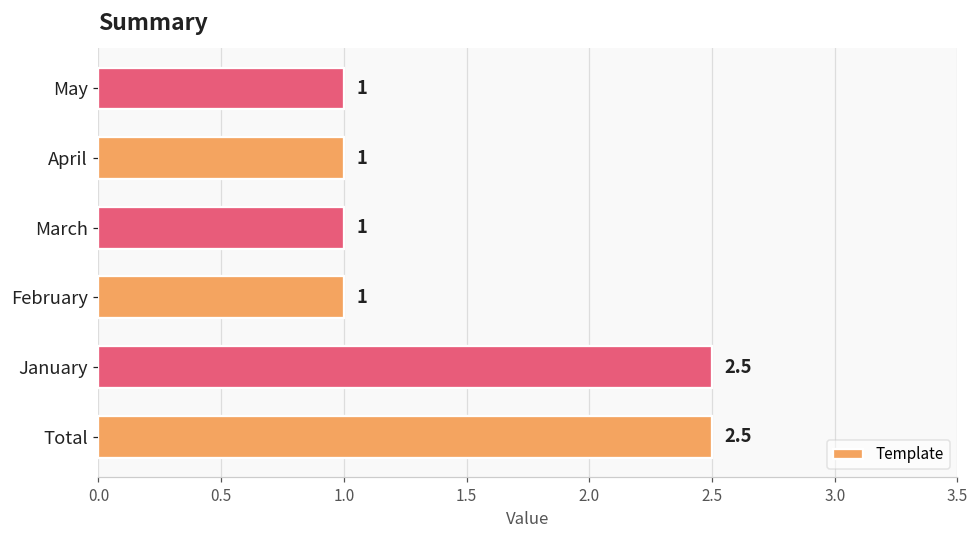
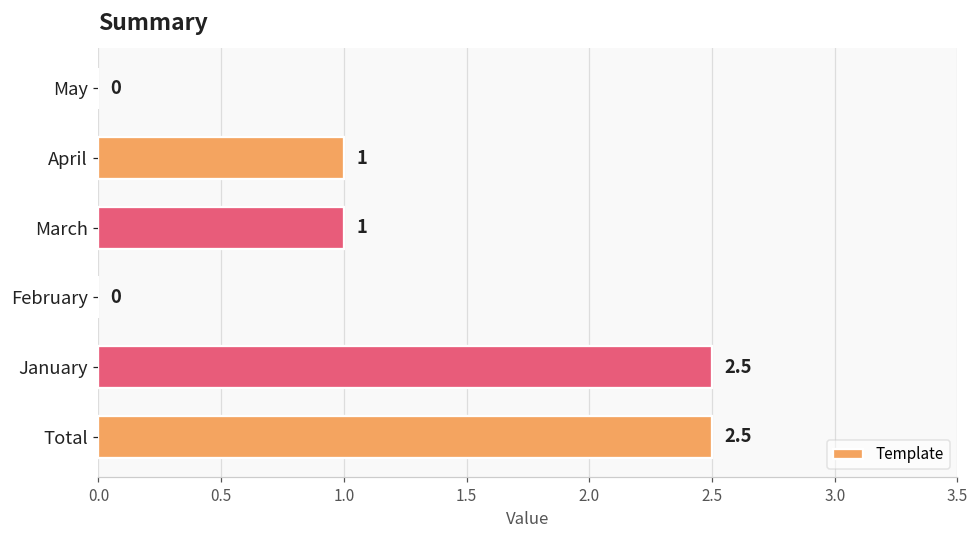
May: 1 -> 0
February: 1 -> 0
